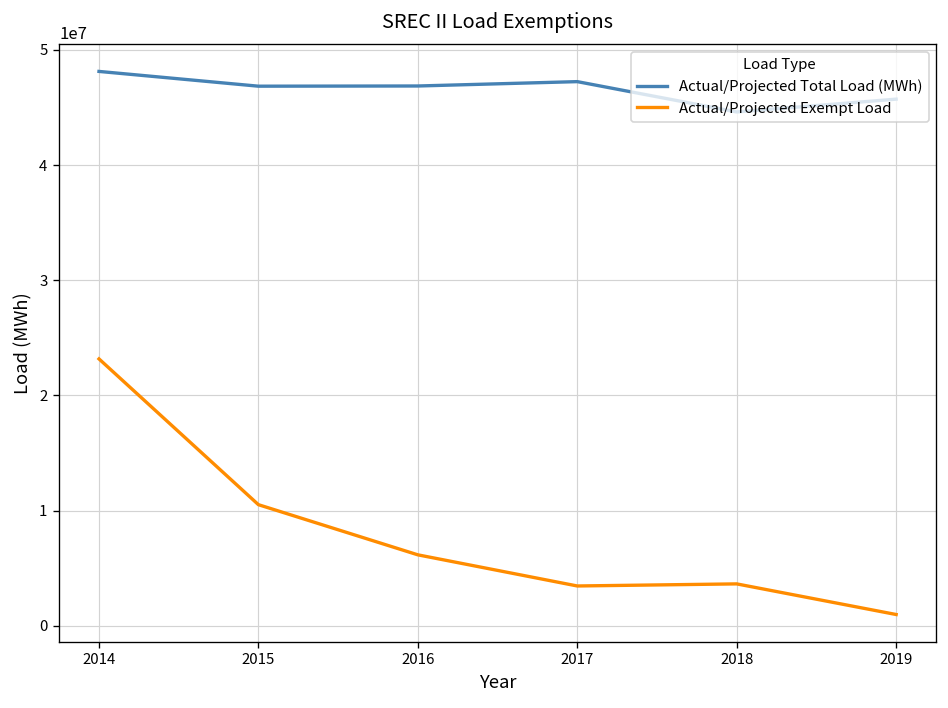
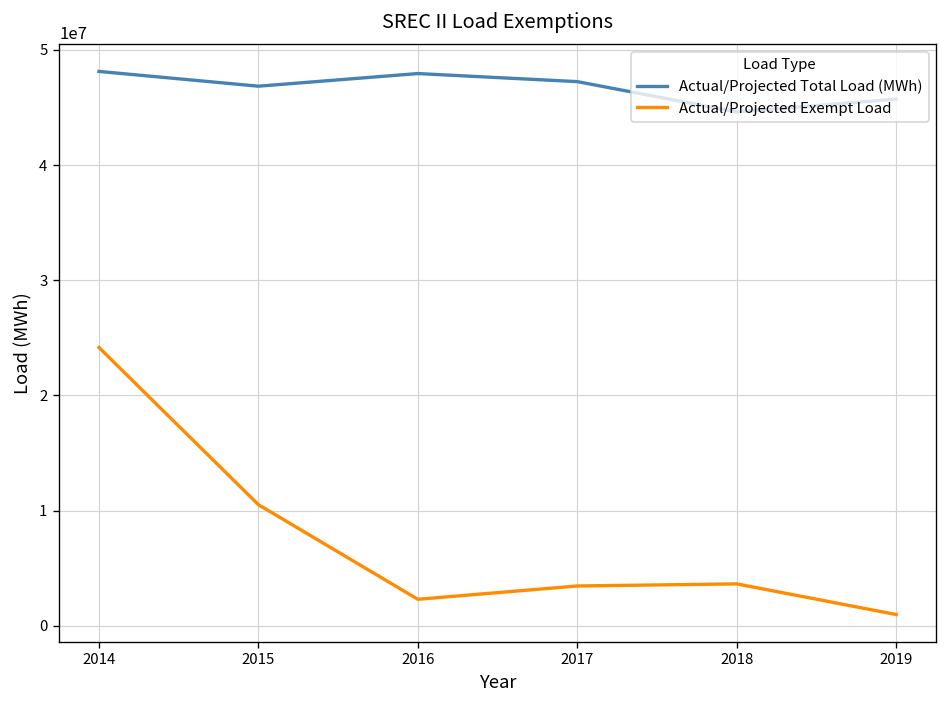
Actual/Projected Exempt Load, 2014: 23000000 -> 24000000
Actual/Projected Total Load (MWh), 2016: 47000000 -> 48000000
Actual/Projected Exempt Load, 2016: 6000000 -> 2000000
